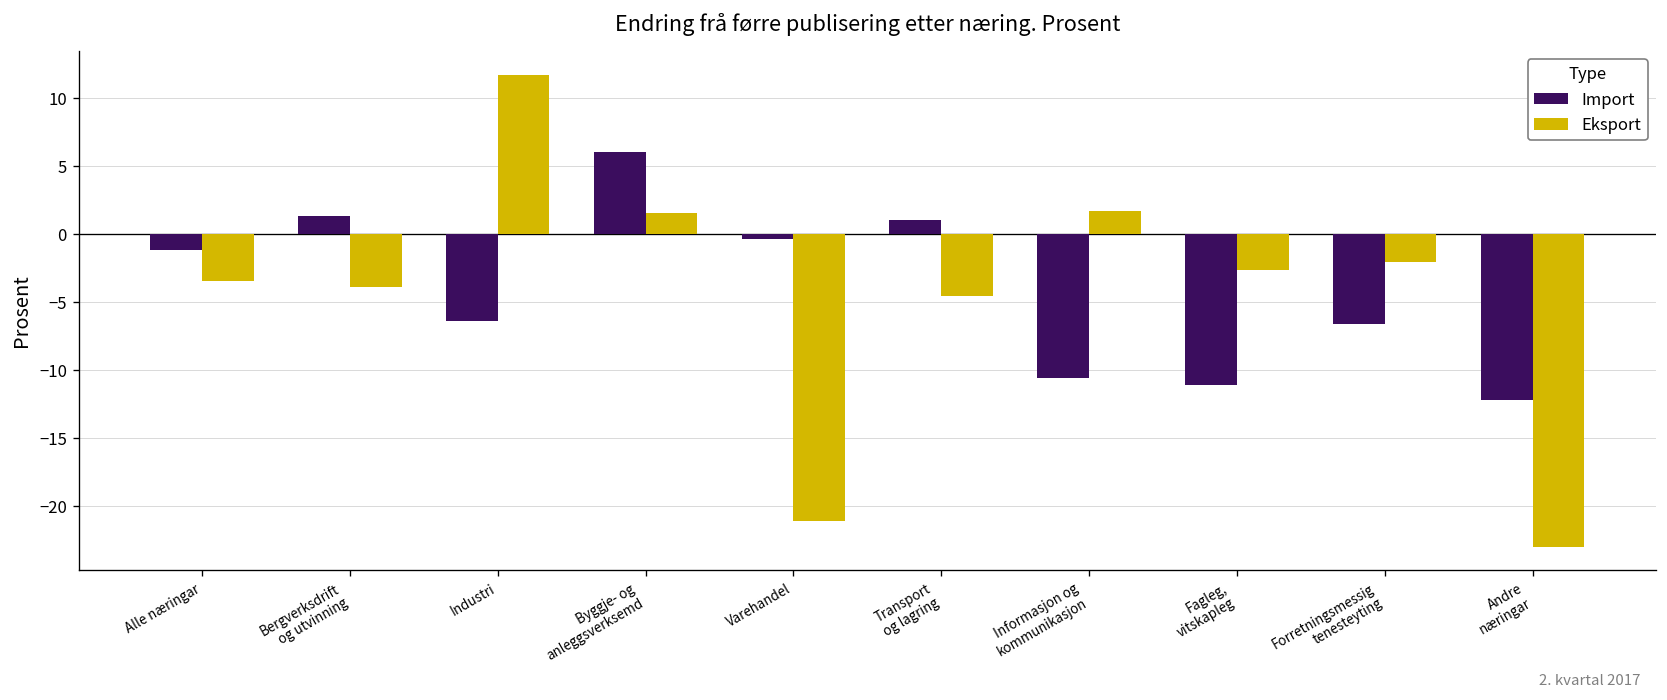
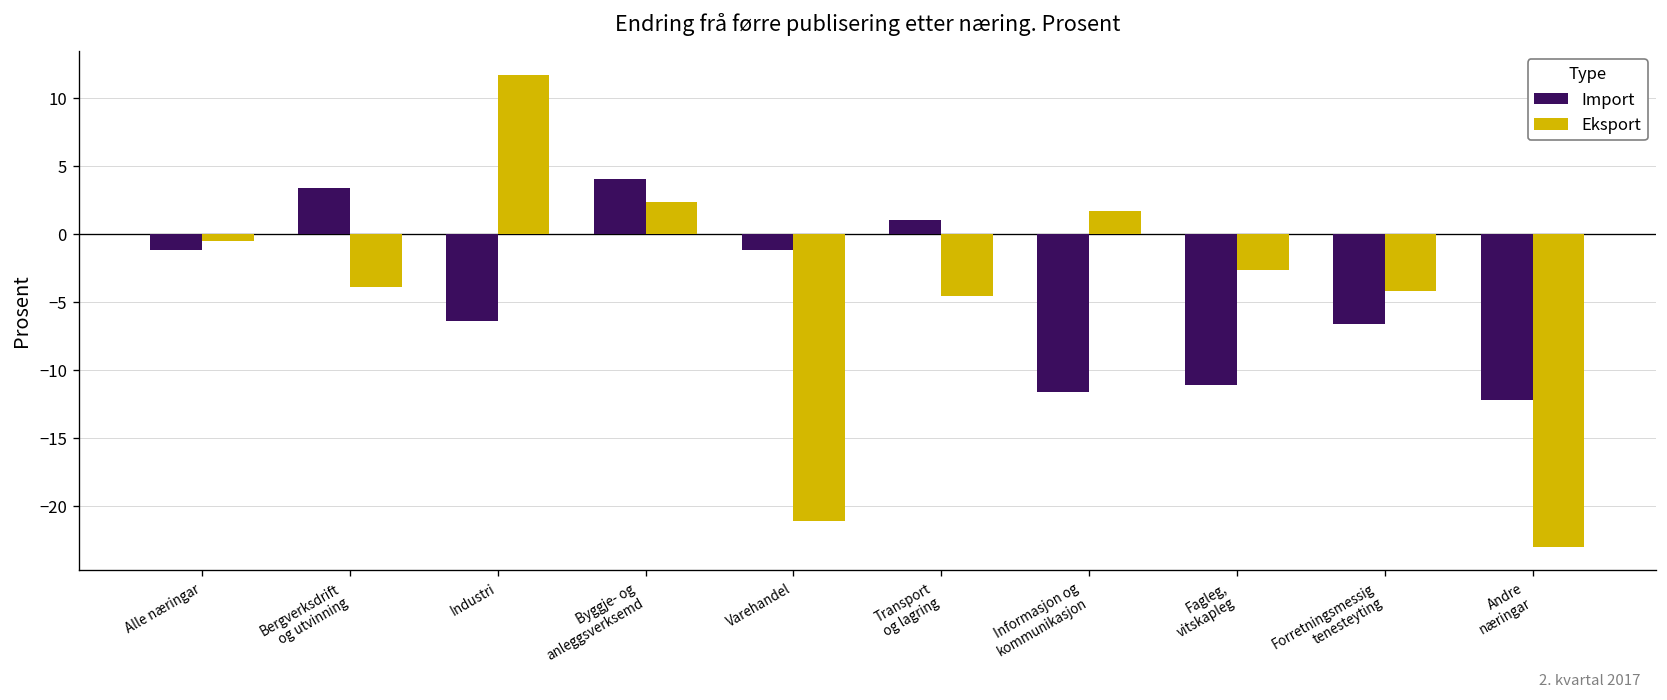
Eksport, Alle næringar: -3.5 -> -0.5
Import, Bergverksdrift og utvinning: 1.3 -> 3.4
Import, Byggje- og anleggsverksemd: 6 -> 4
Eksport, Byggje- og anleggsverksemd: 1.5 -> 2.3
Import, Varehandel: -0.4 -> -1.2
Import, Informasjon og kommunikasjon: -10.6 -> -11.6
Eksport, Forretningsmessig tenesteyting: -2.1 -> -4.2
